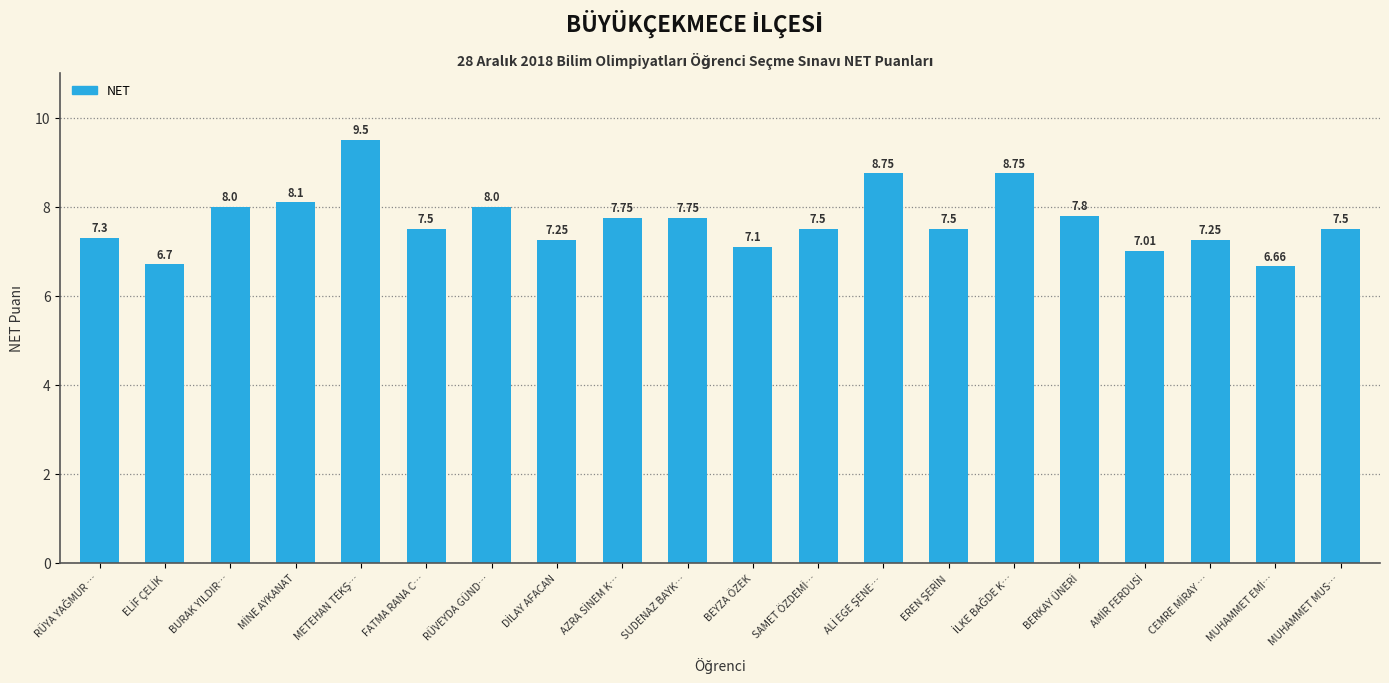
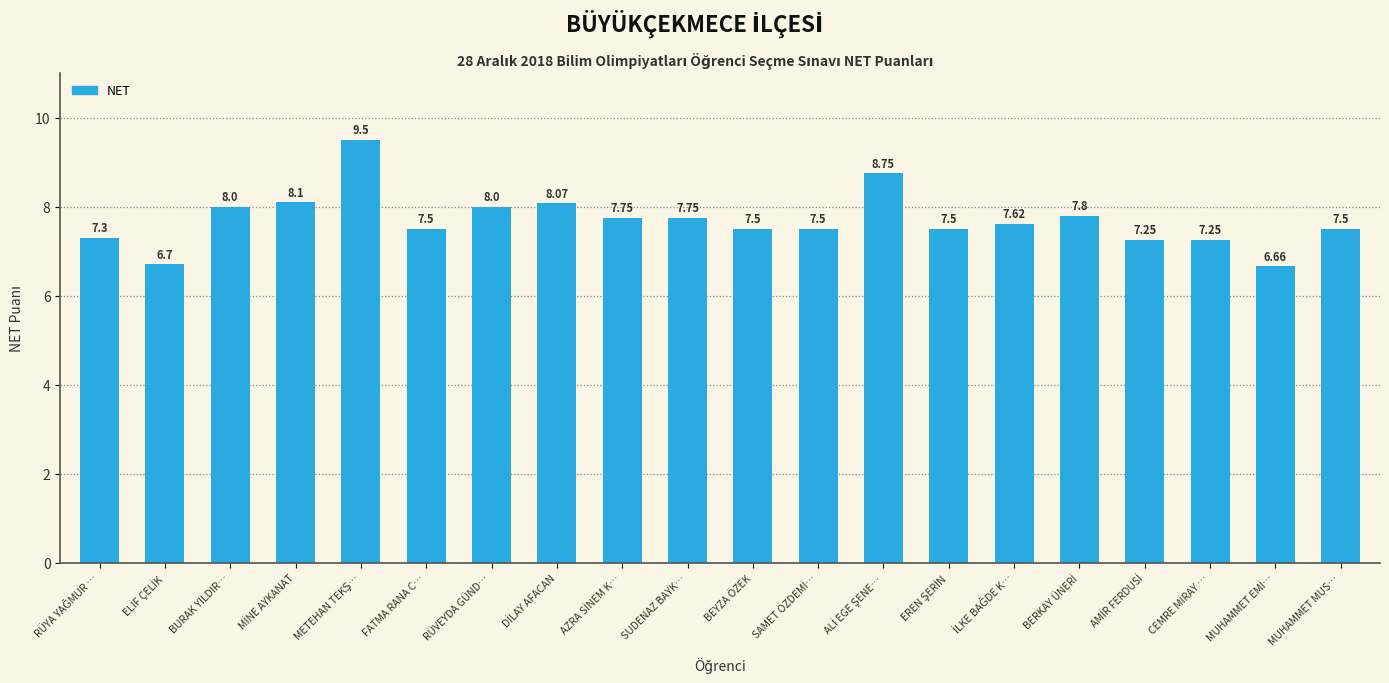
DİLAY AFACAN: 7.25 -> 8.07
BEYZA ÖZEK: 7.1 -> 7.5
İLKE BAĞDE K…: 8.75 -> 7.62
AMİR FERDUSİ: 7.01 -> 7.25
